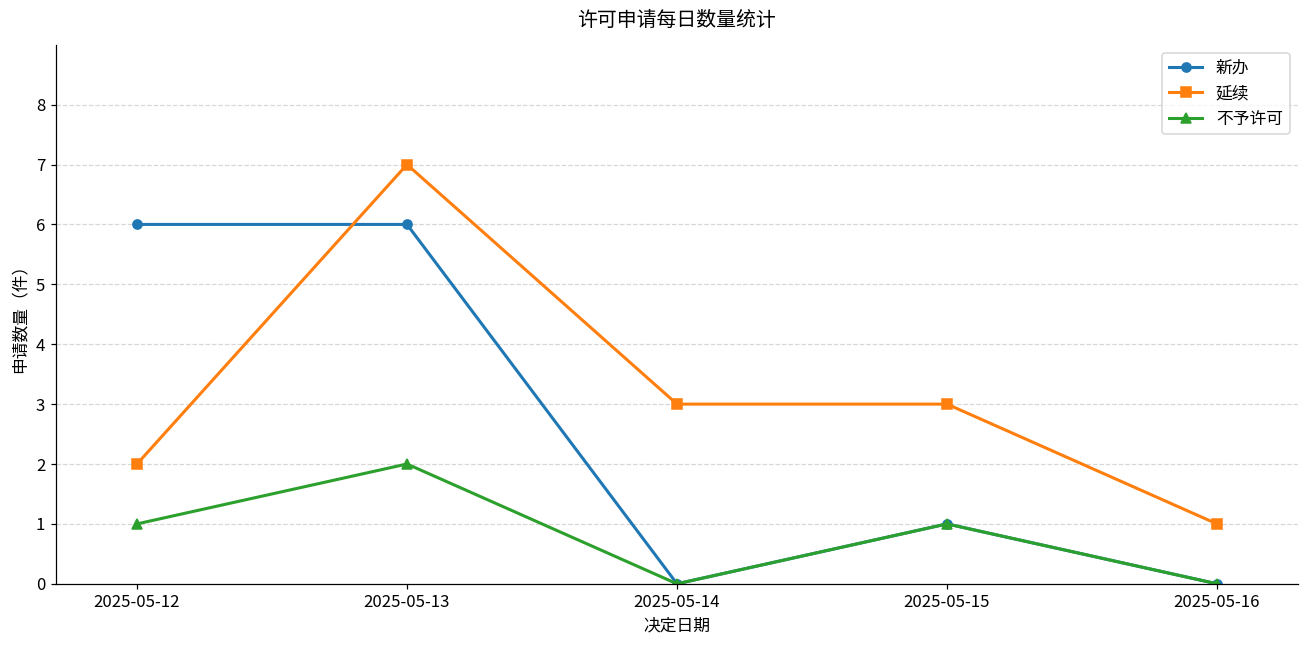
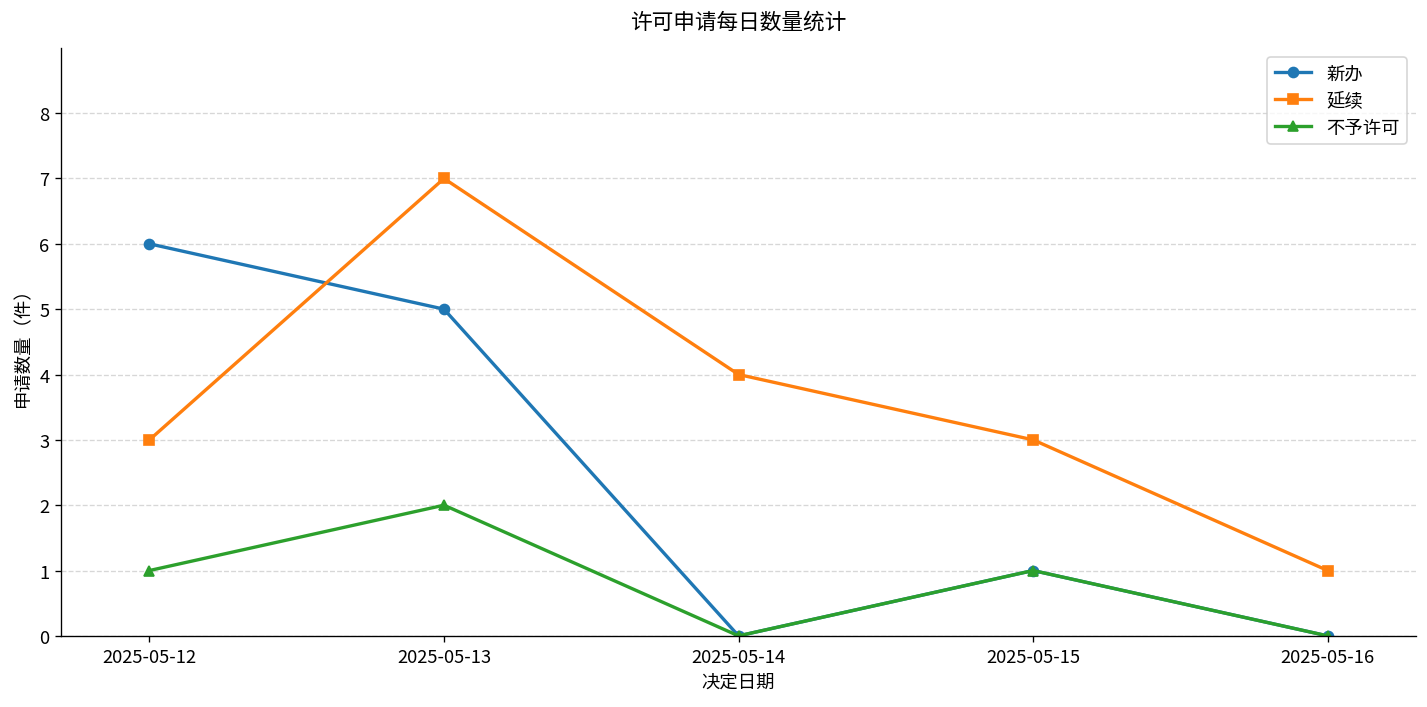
延续, 2025-05-12: 2 -> 3
新办, 2025-05-13: 6 -> 5
延续, 2025-05-14: 3 -> 4
